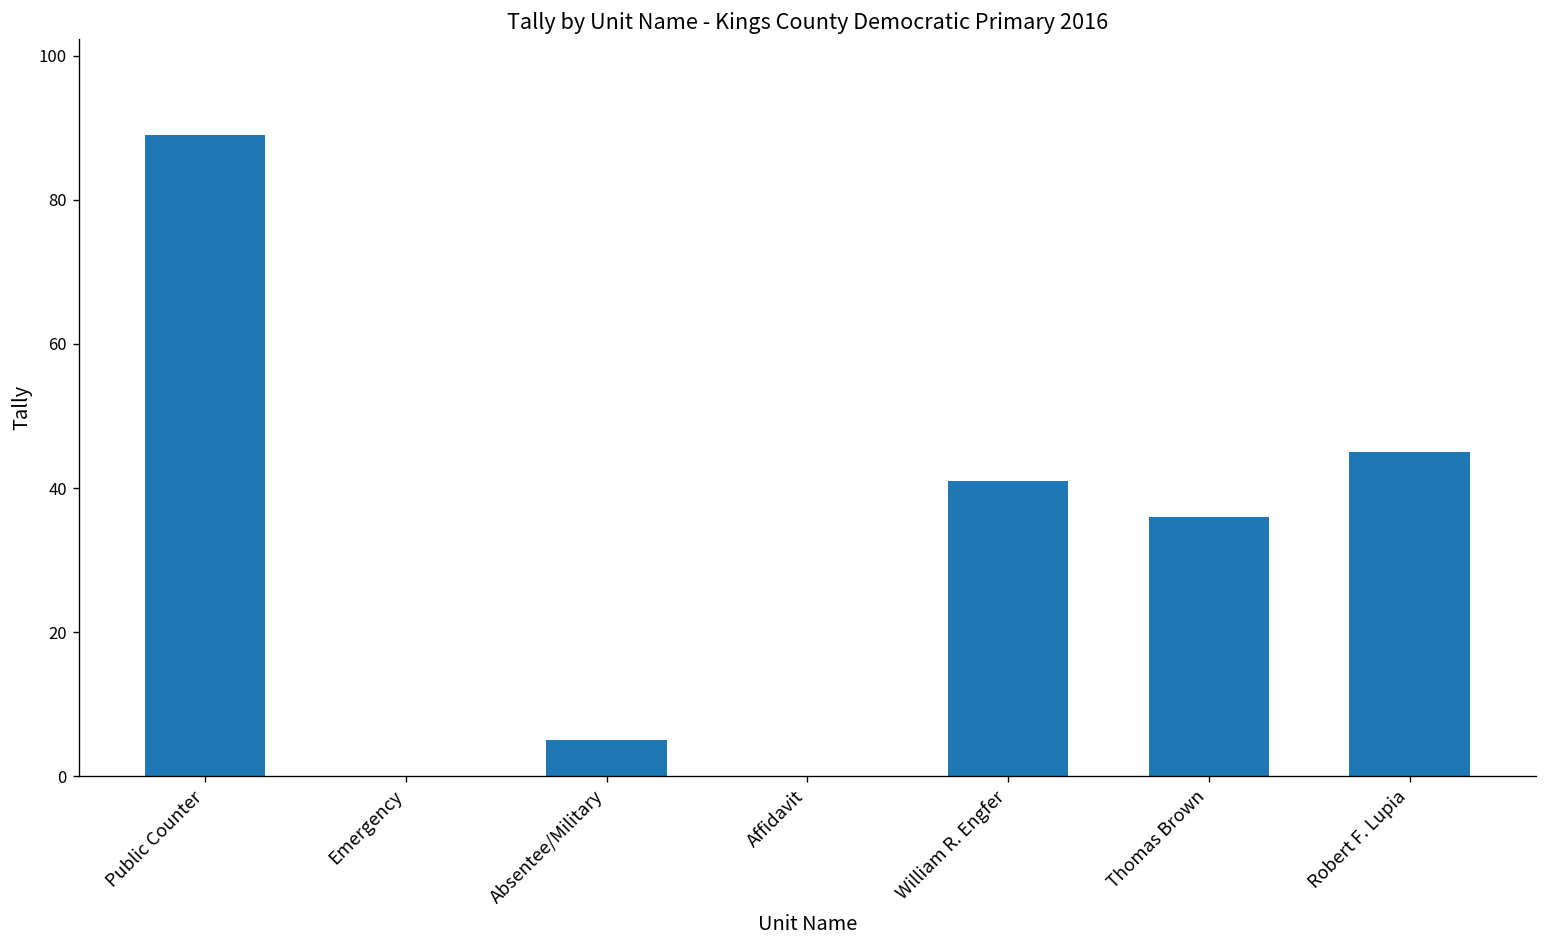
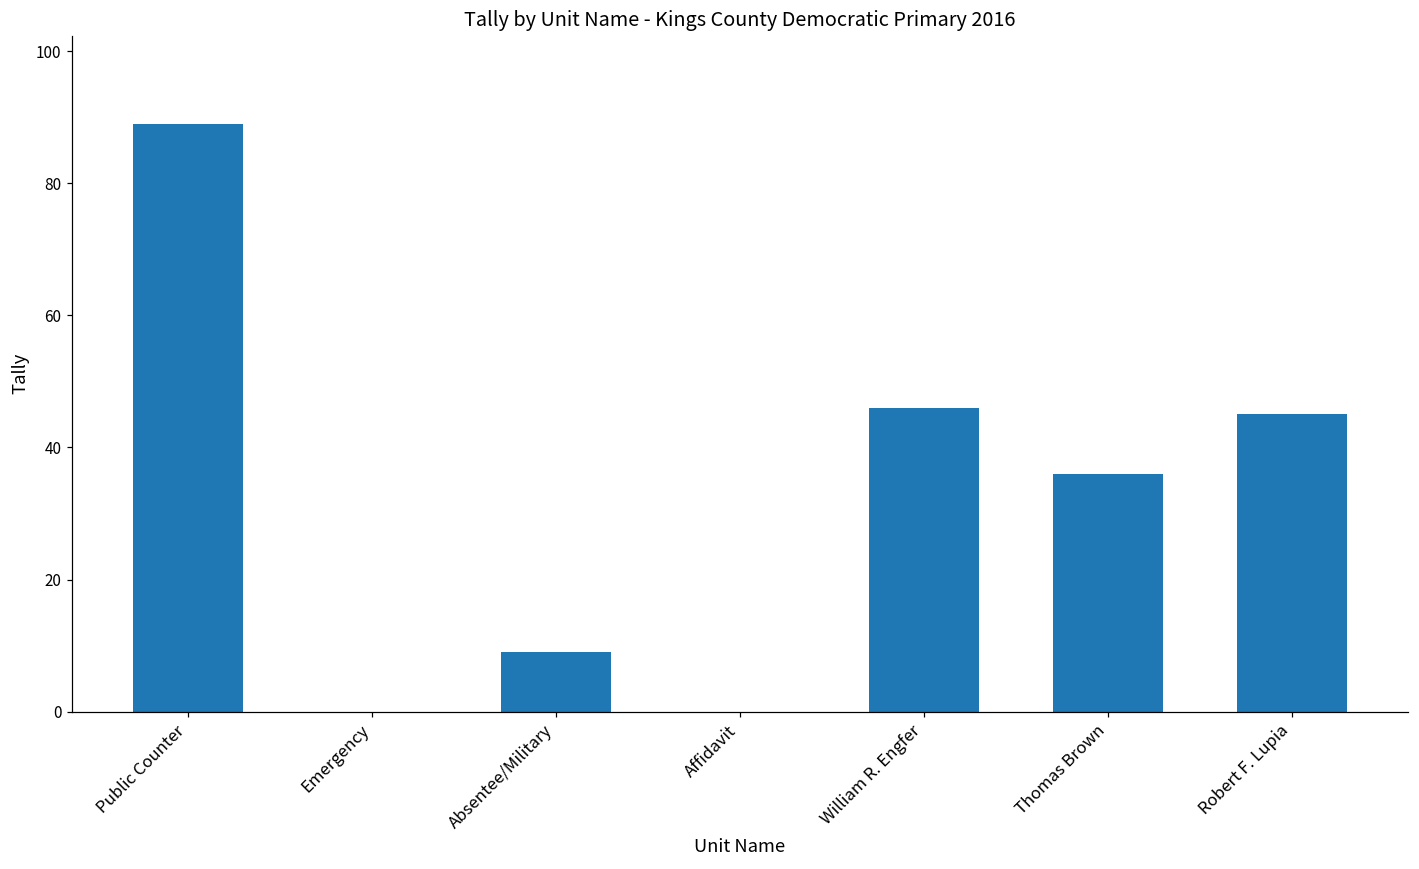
Absentee/Military: 5 -> 9
William R. Engfer: 41 -> 46
